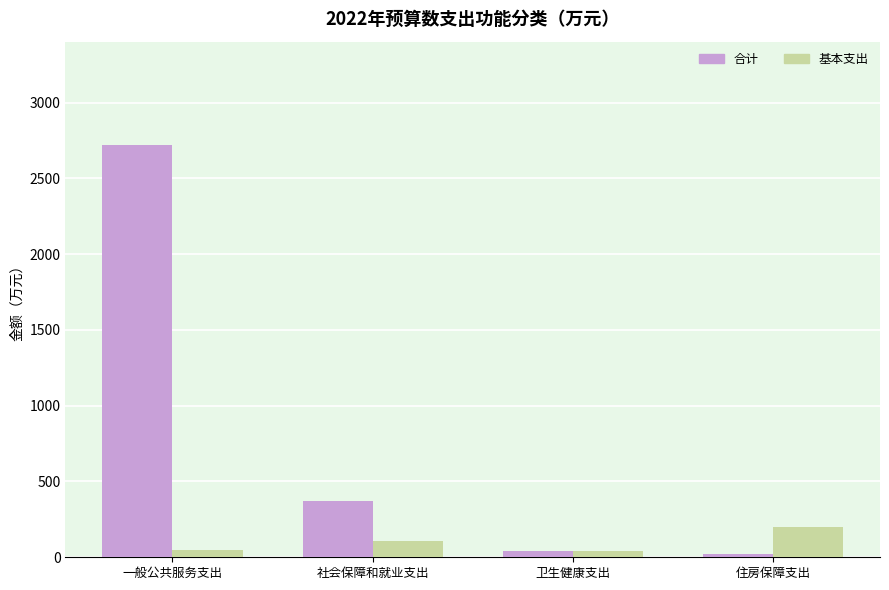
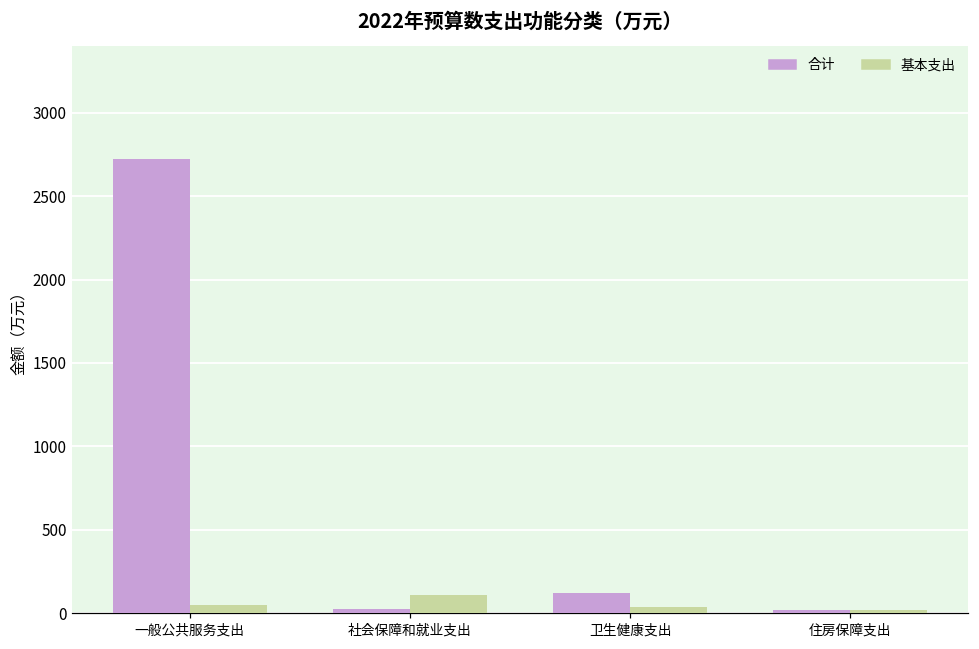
合计, 社会保障和就业支出: 370 -> 30
合计, 卫生健康支出: 40 -> 120
基本支出, 住房保障支出: 200 -> 20
